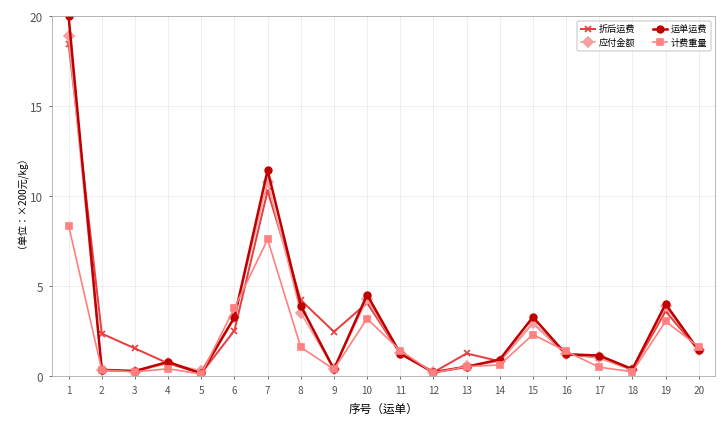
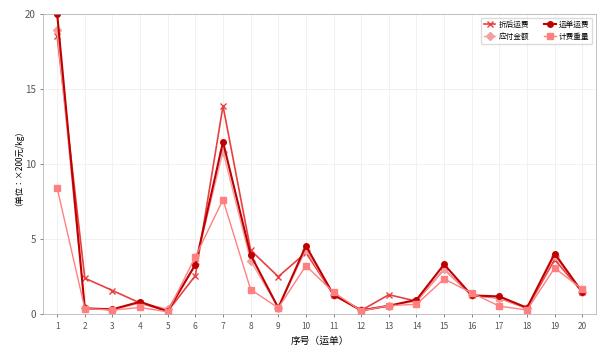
折后运费, 7: 10.3 -> 13.9
